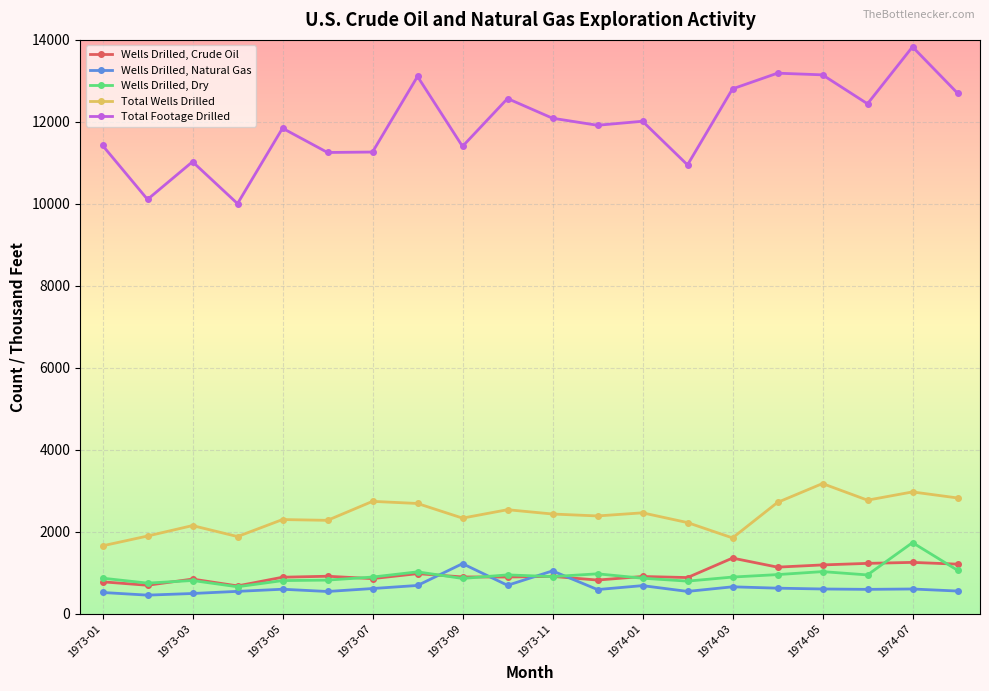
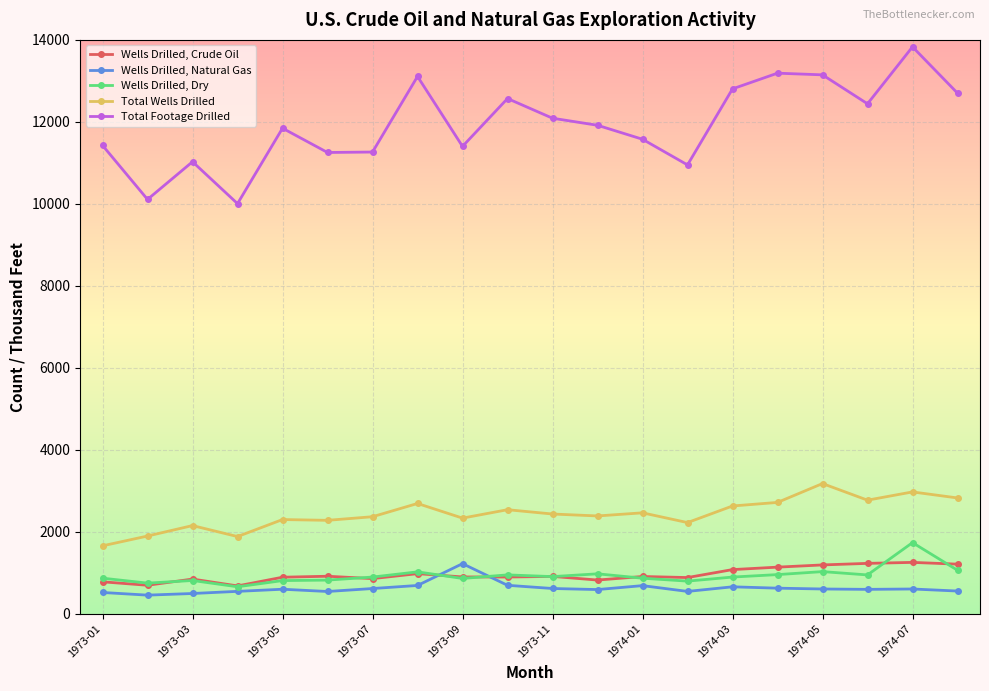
Total Wells Drilled, 1973-07: 2700 -> 2400
Wells Drilled, Natural Gas, 1973-11: 1000 -> 600
Total Footage Drilled, 1974-01: 12000 -> 11600
Wells Drilled, Crude Oil, 1974-03: 1400 -> 1100
Total Wells Drilled, 1974-03: 1900 -> 2600
